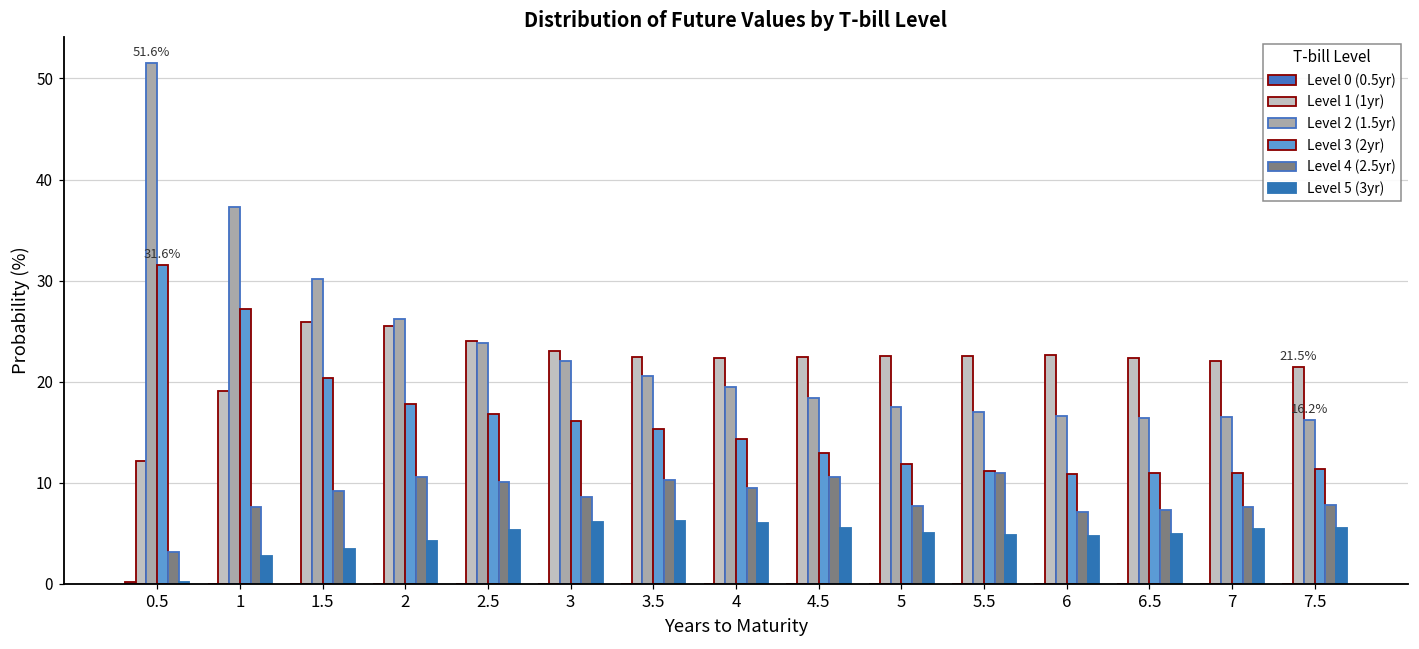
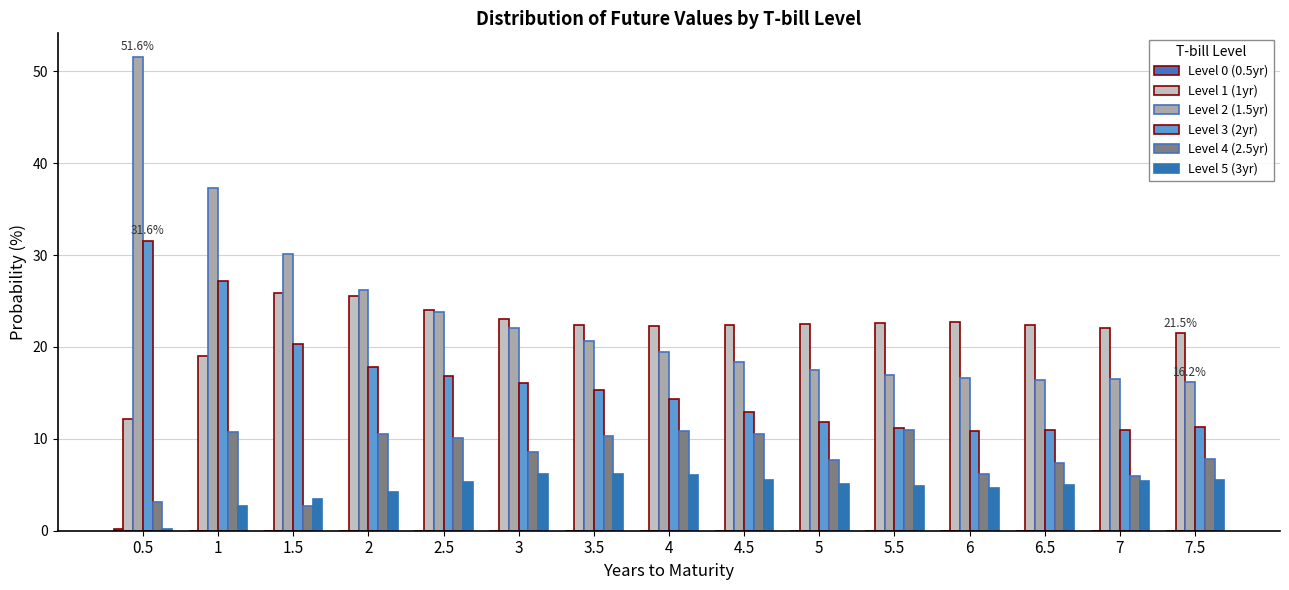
Level 4 (2.5yr), 1: 8 -> 11
Level 4 (2.5yr), 1.5: 9 -> 3
Level 4 (2.5yr), 4: 10 -> 11
Level 4 (2.5yr), 6: 7 -> 6
Level 4 (2.5yr), 7: 8 -> 6
